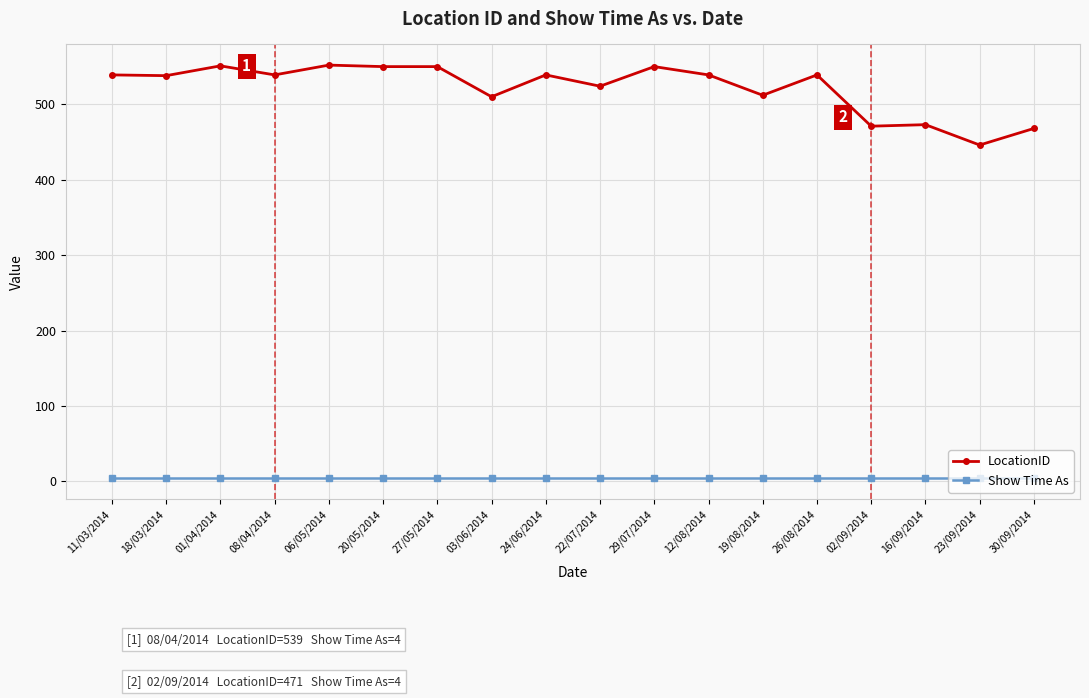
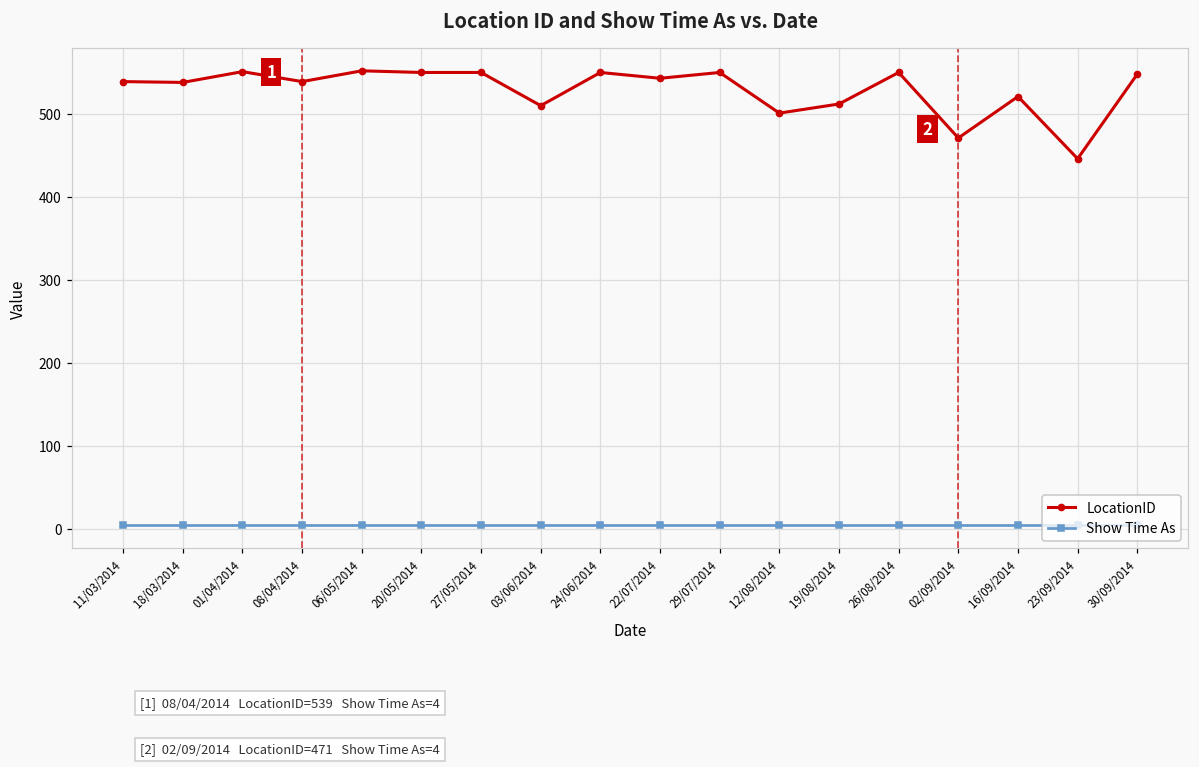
LocationID, 24/06/2014: 540 -> 550
LocationID, 22/07/2014: 520 -> 540
LocationID, 12/08/2014: 540 -> 500
LocationID, 26/08/2014: 540 -> 550
LocationID, 16/09/2014: 470 -> 520
LocationID, 30/09/2014: 470 -> 550
